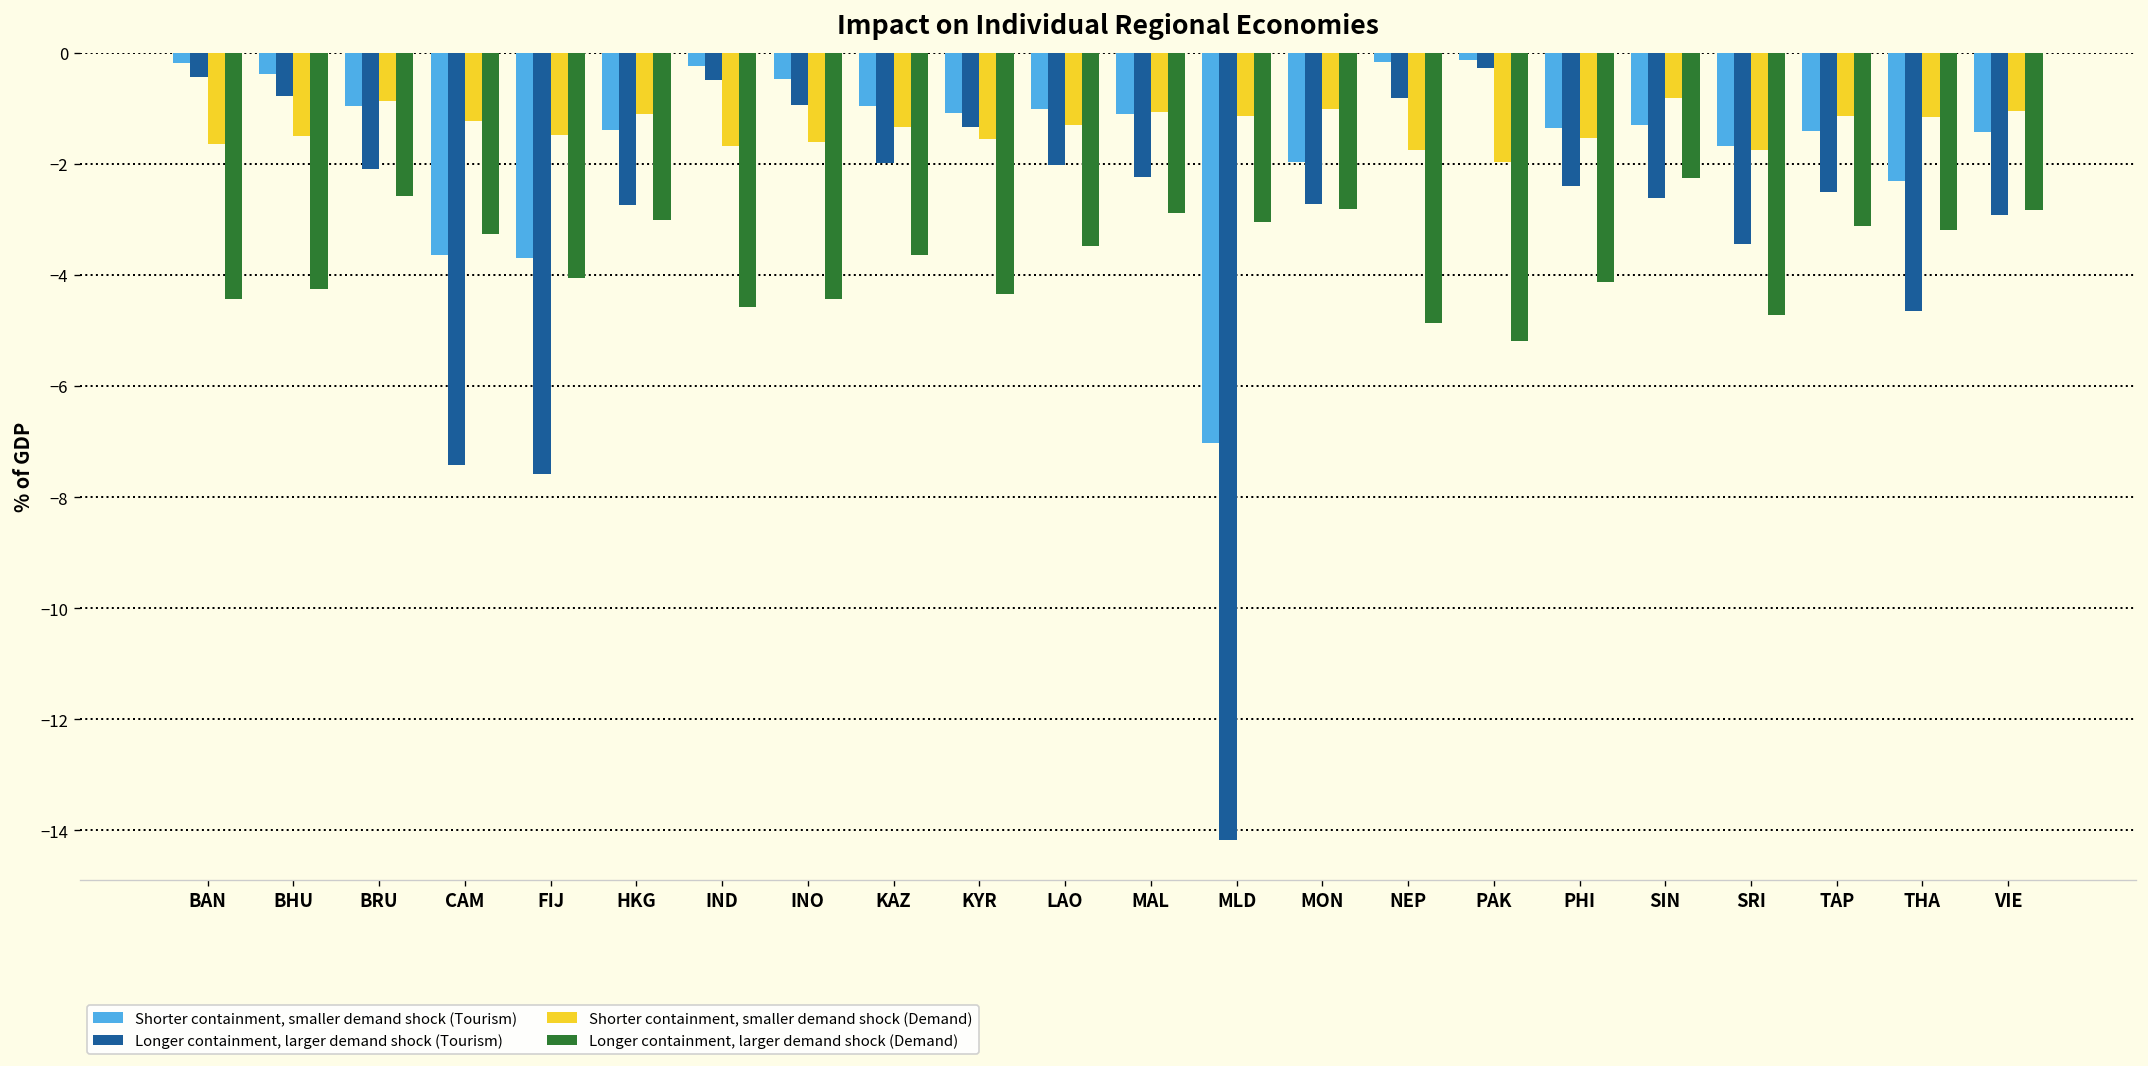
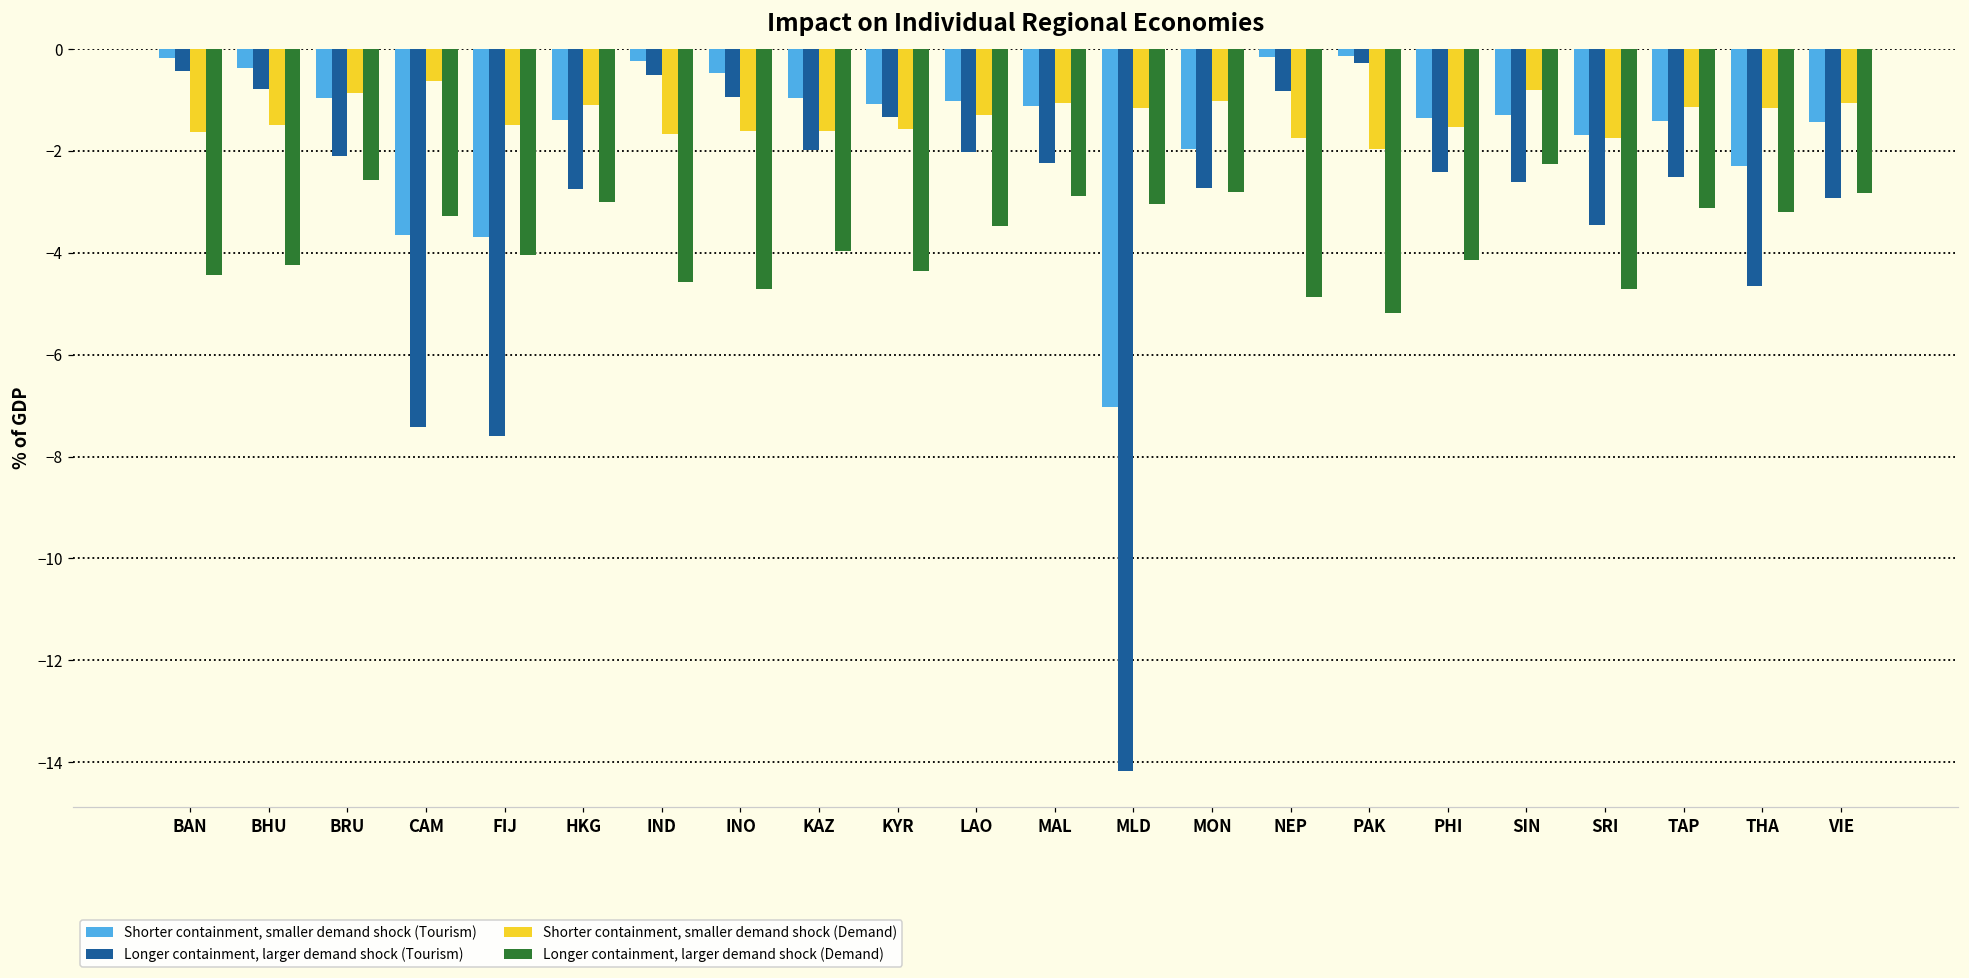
Shorter containment, smaller demand shock (Demand), CAM: -1.2 -> -0.6
Longer containment, larger demand shock (Demand), INO: -4.4 -> -4.7
Shorter containment, smaller demand shock (Demand), KAZ: -1.3 -> -1.6
Longer containment, larger demand shock (Demand), KAZ: -3.6 -> -4.0
